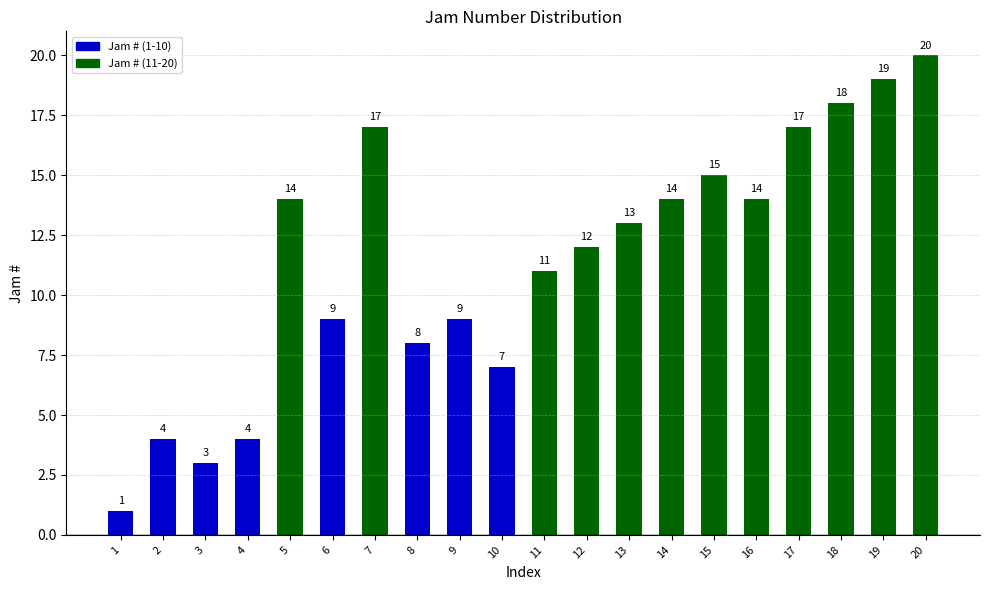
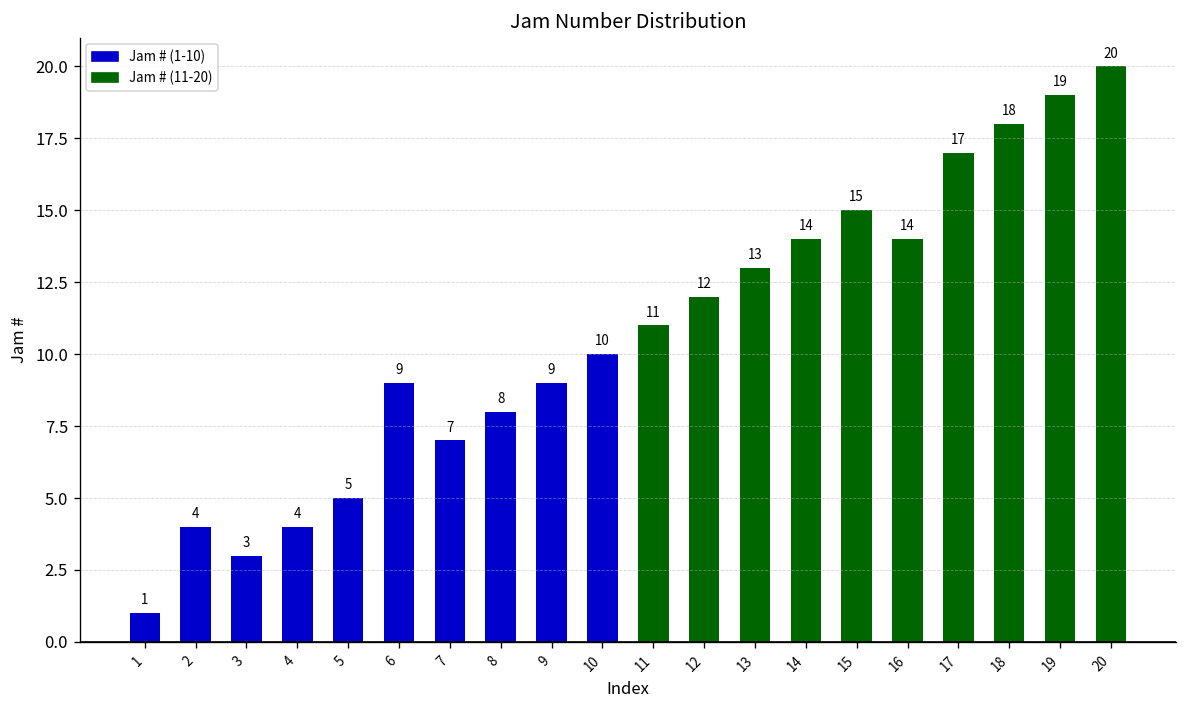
5: 14 -> 5
7: 17 -> 7
10: 7 -> 10
